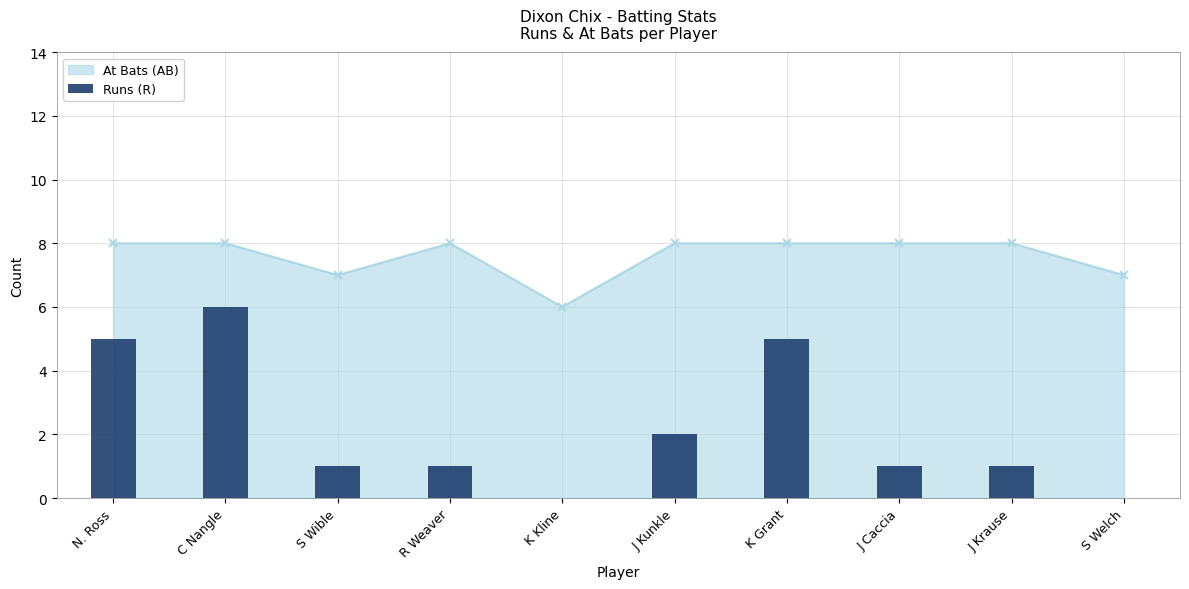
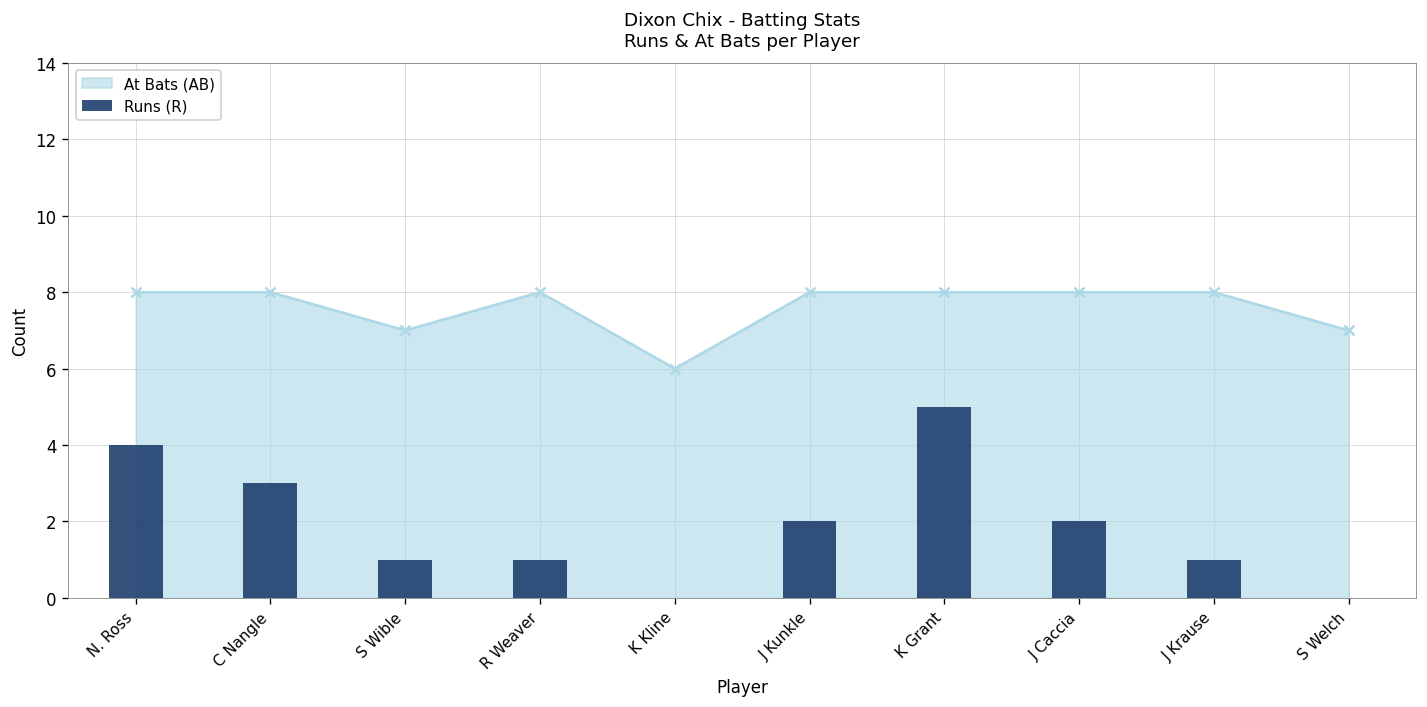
Runs (R), N. Ross: 5 -> 4
Runs (R), C Nangle: 6 -> 3
Runs (R), J Caccia: 1 -> 2
